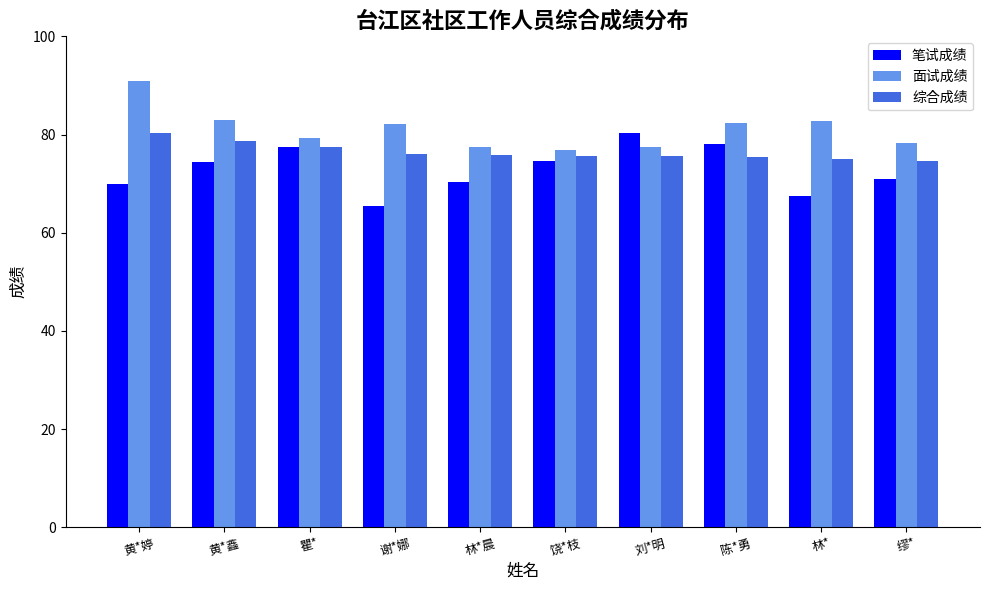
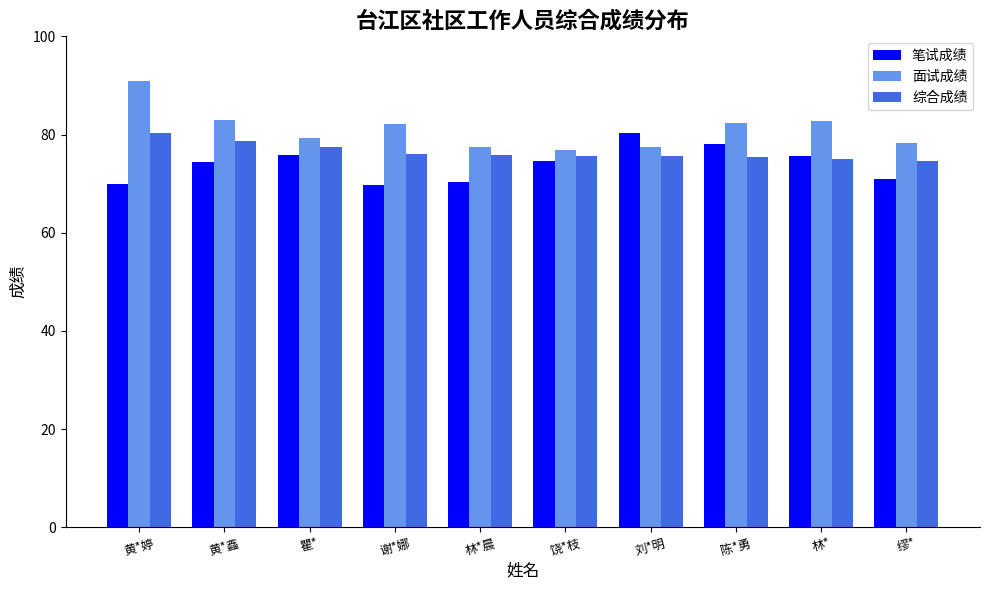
笔试成绩, 瞿*: 78 -> 76
笔试成绩, 谢*娜: 66 -> 70
笔试成绩, 林*: 67 -> 76
